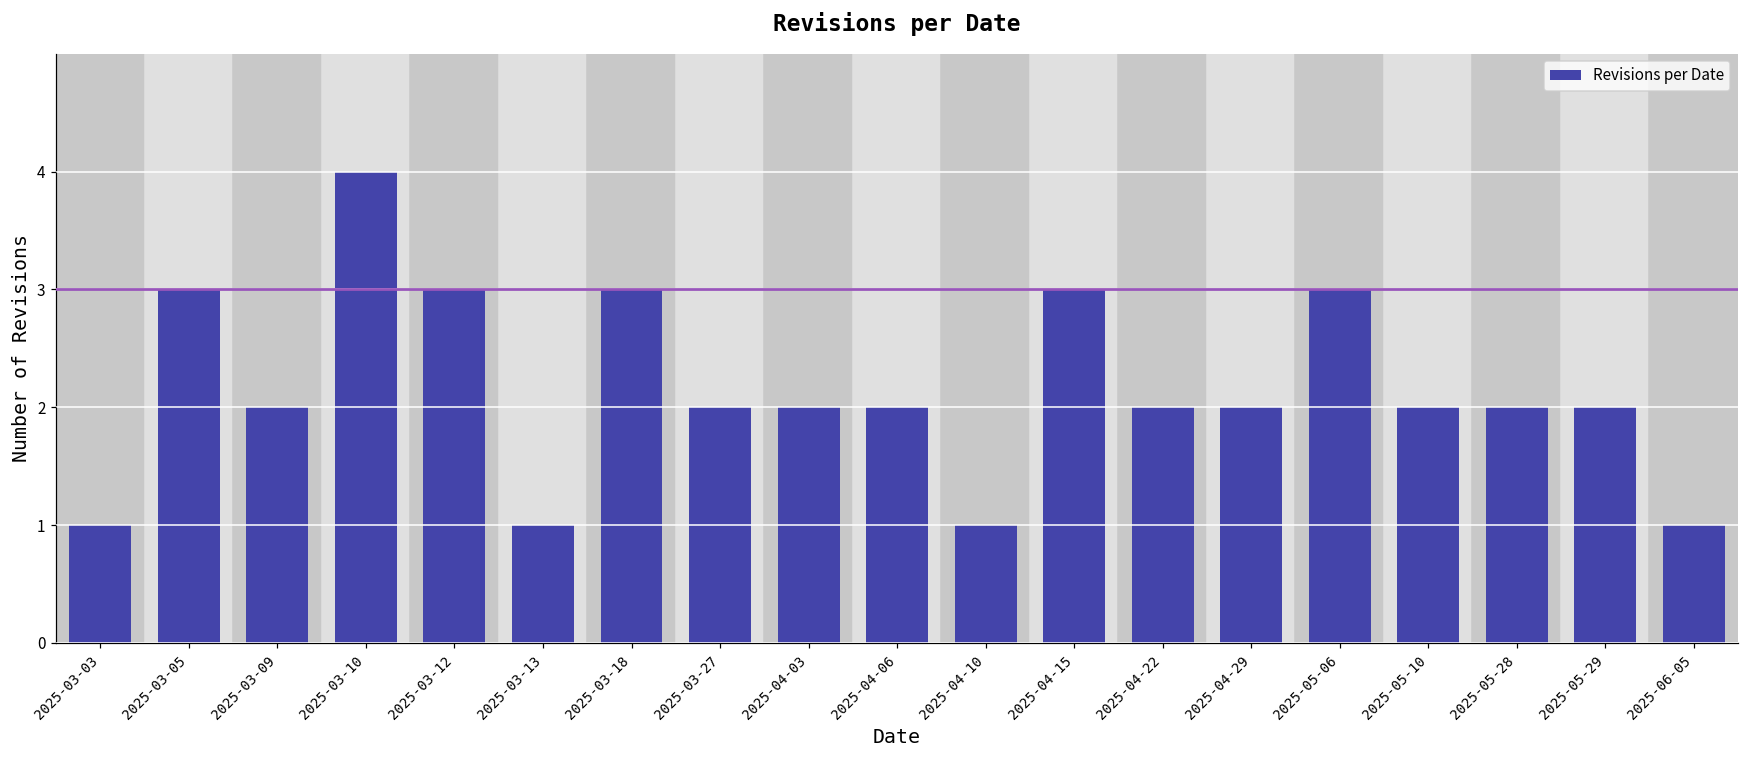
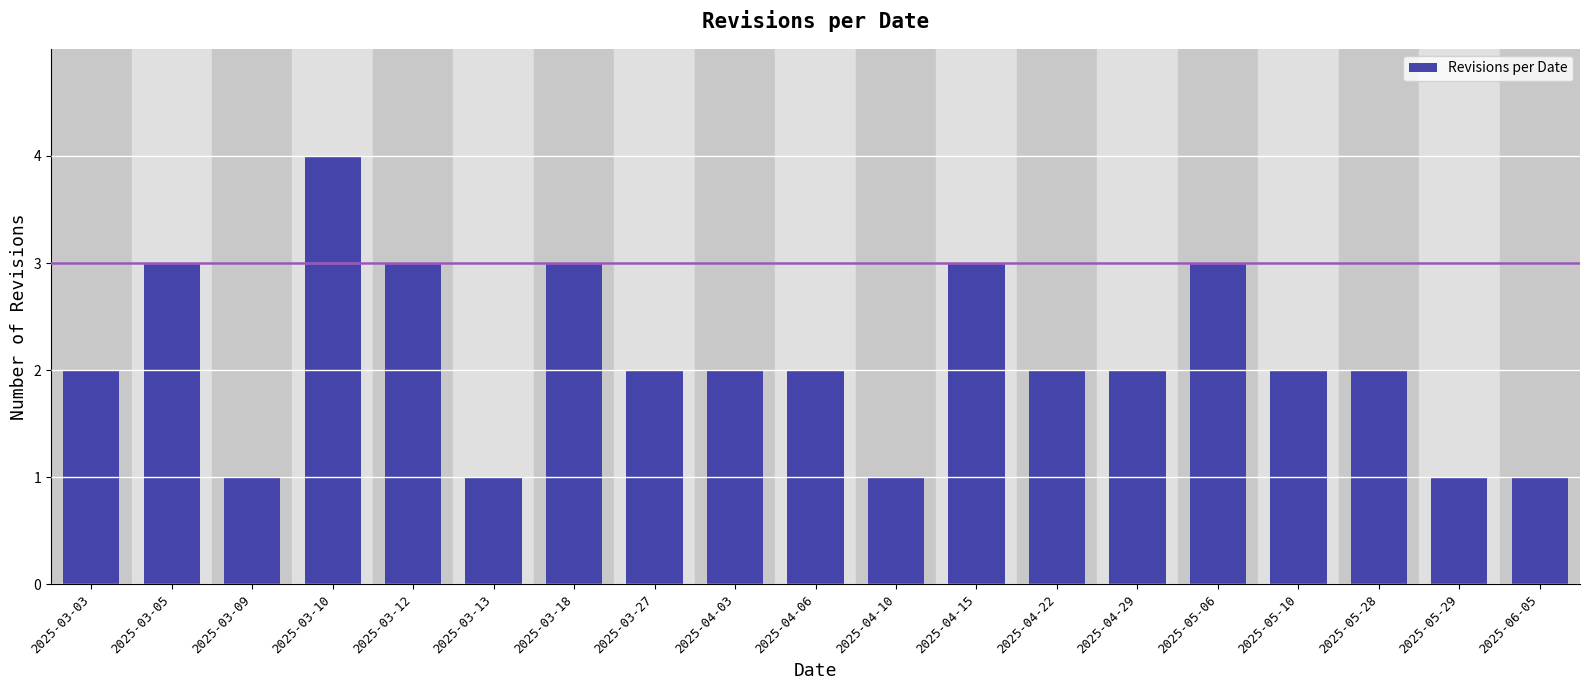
2025-03-03: 1 -> 2
2025-03-09: 2 -> 1
2025-05-29: 2 -> 1
